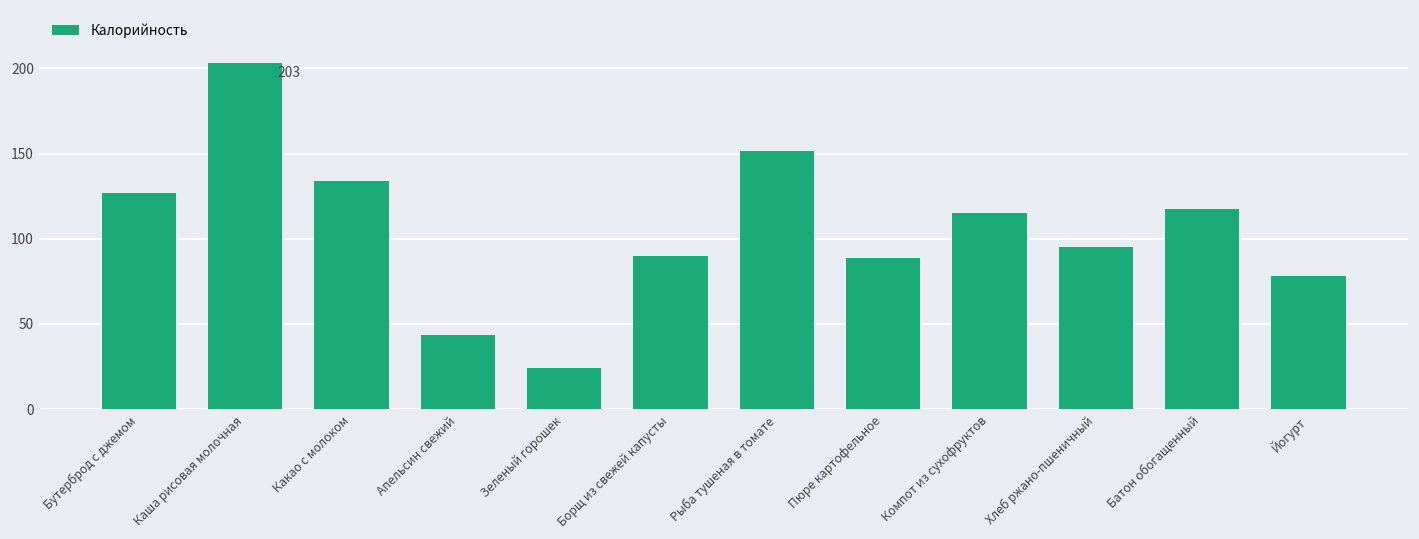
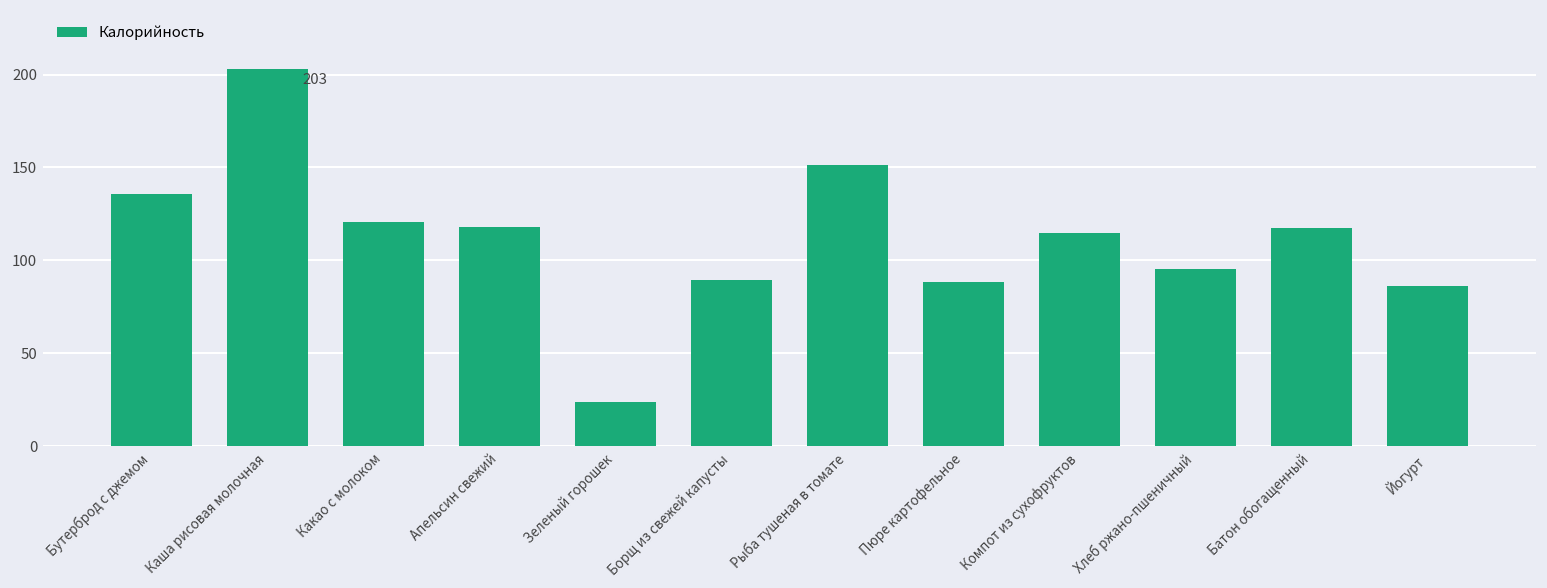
Бутерброд с джемом: 127 -> 136
Какао с молоком: 134 -> 121
Апельсин свежий: 43 -> 118
Йогурт: 78 -> 86
